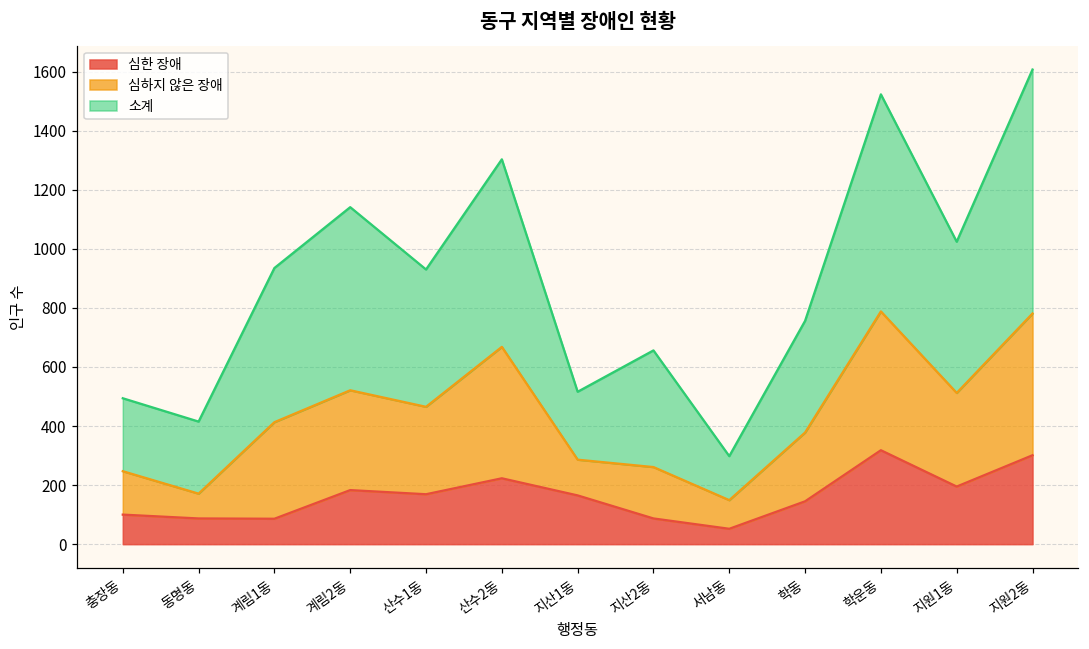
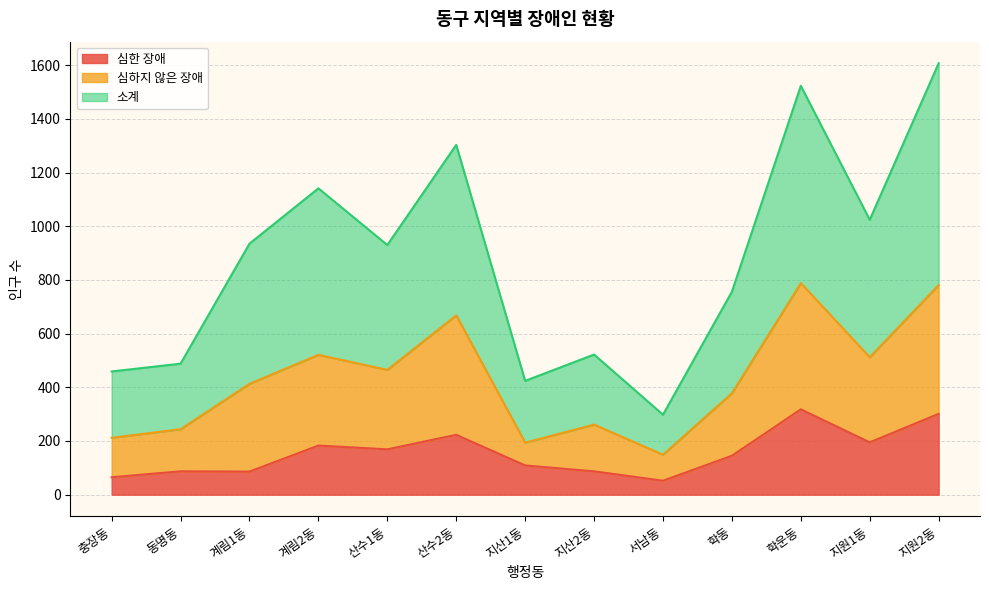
심한 장애, 충장동: 100 -> 70
심하지 않은 장애, 동명동: 80 -> 160
심한 장애, 지산1동: 170 -> 110
심하지 않은 장애, 지산1동: 120 -> 90
소계, 지산2동: 400 -> 260
